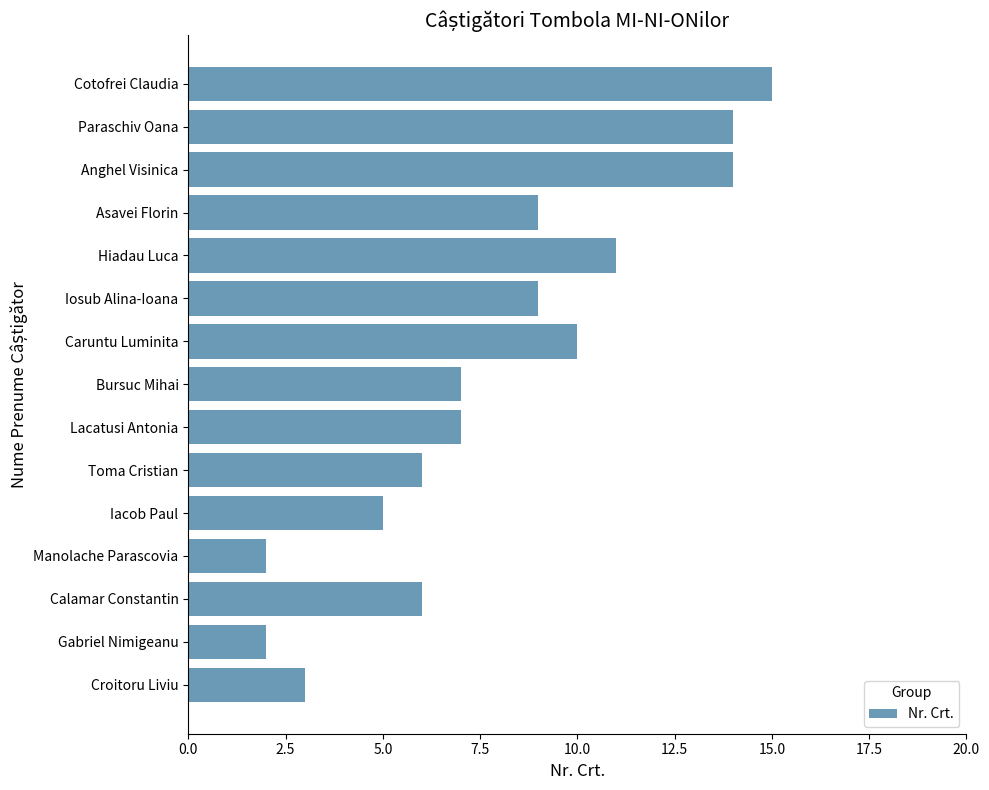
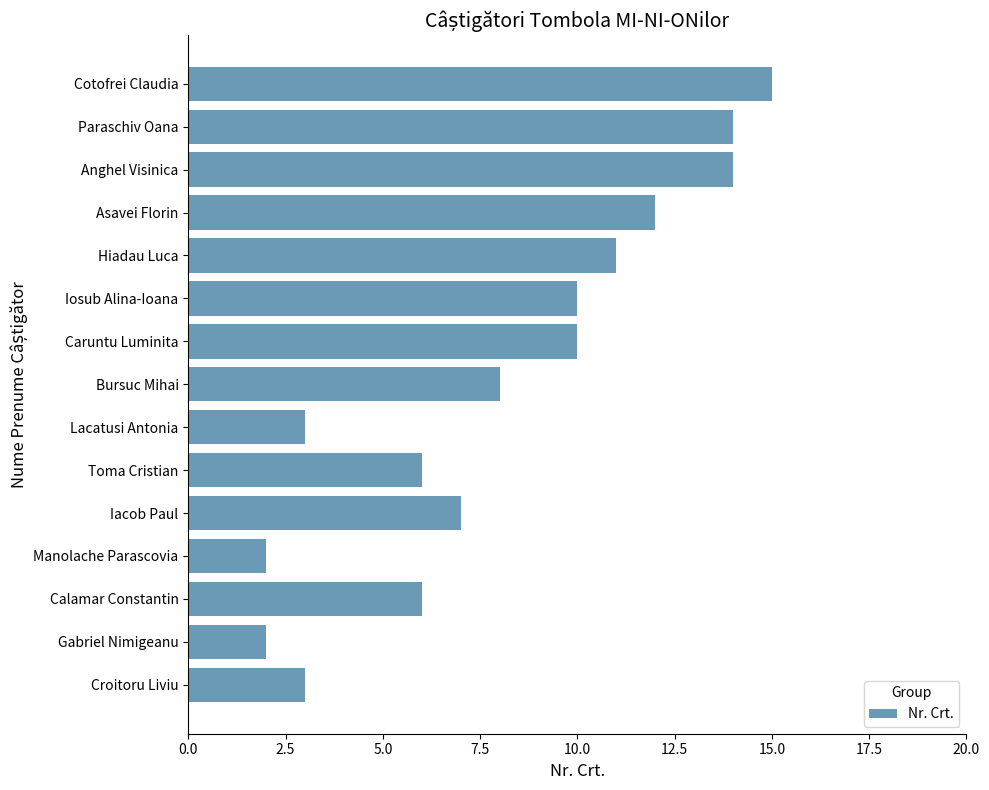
Asavei Florin: 9 -> 12
Iosub Alina-Ioana: 9 -> 10
Bursuc Mihai: 7 -> 8
Lacatusi Antonia: 7 -> 3
Iacob Paul: 5 -> 7
